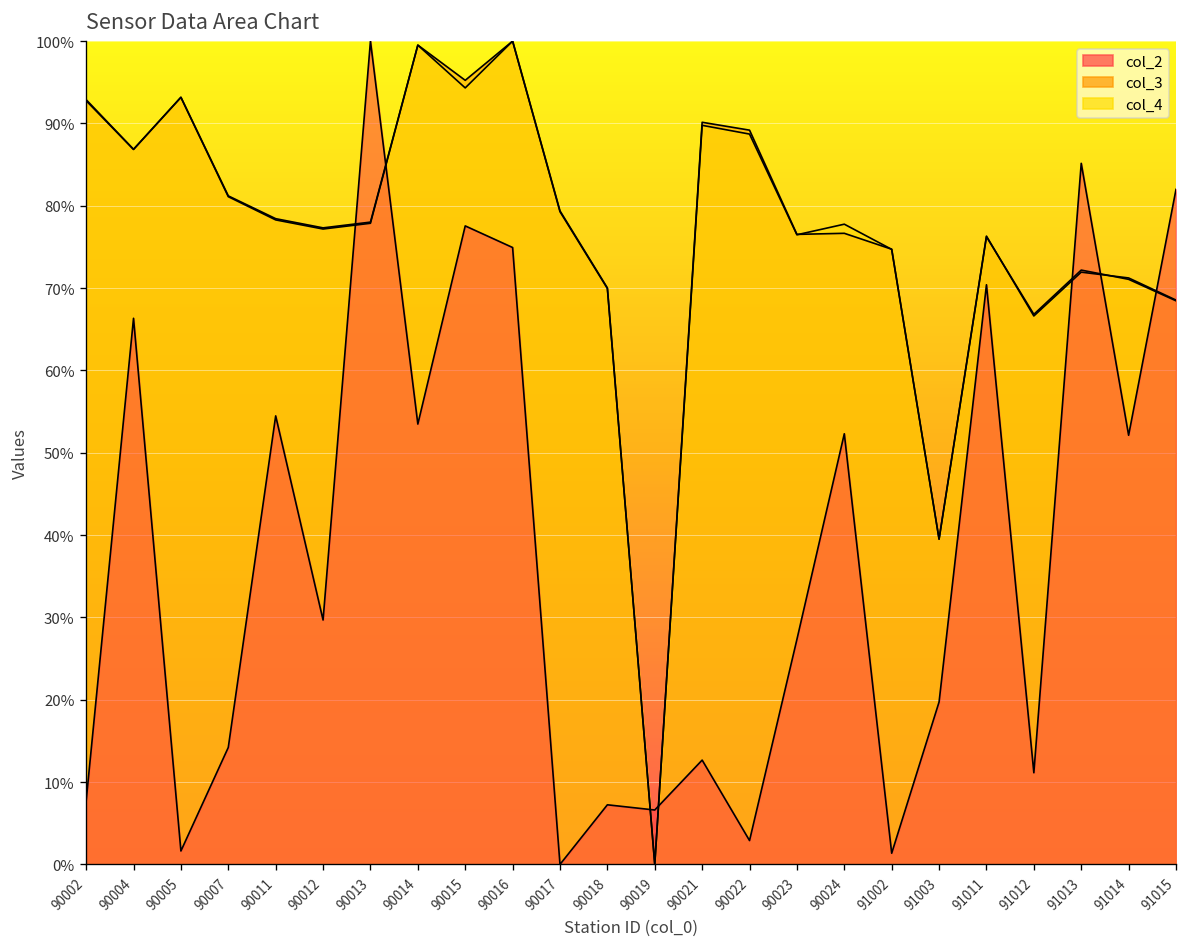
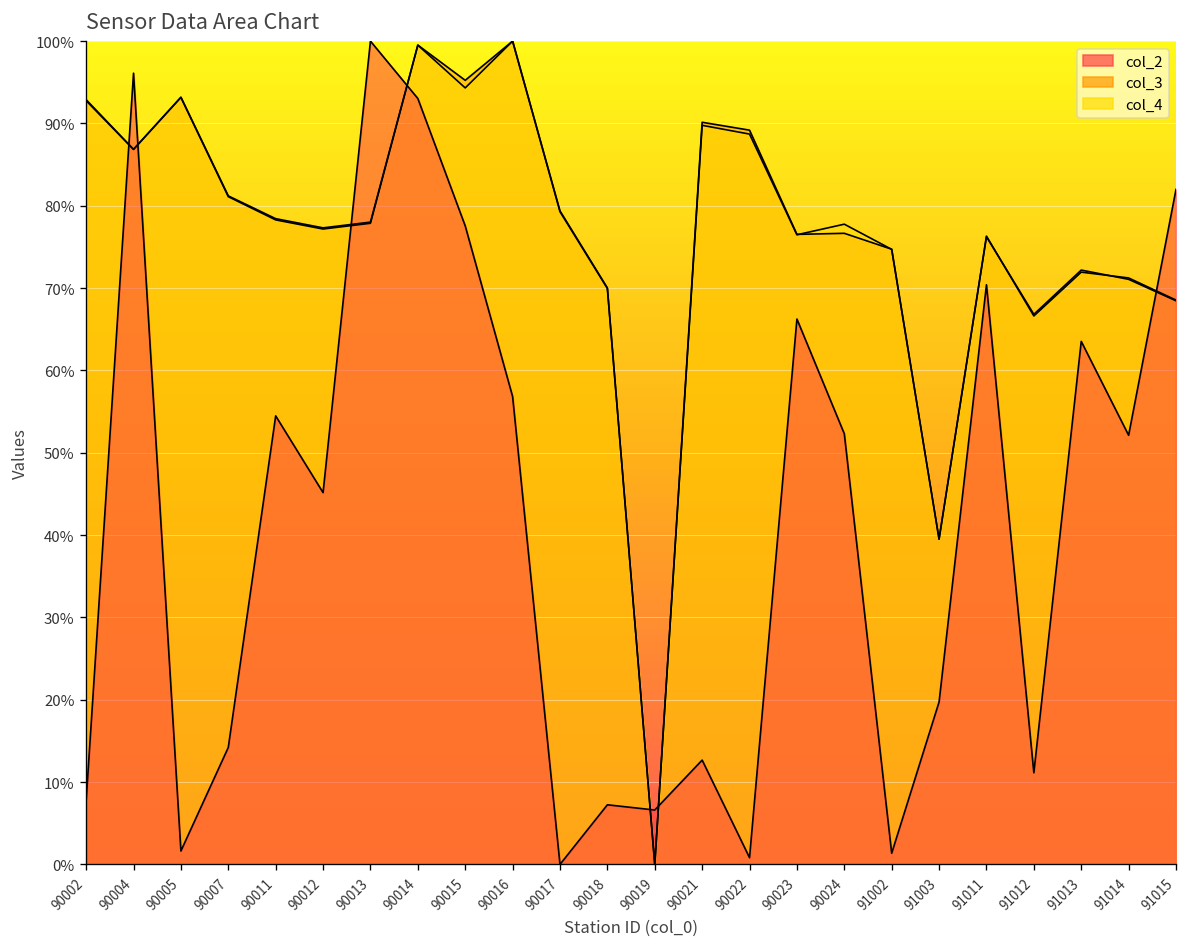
col_2, 90004: 66% -> 96%
col_2, 90012: 30% -> 45%
col_2, 90014: 53% -> 93%
col_2, 90016: 75% -> 57%
col_2, 90022: 3% -> 1%
col_2, 90023: 27% -> 66%
col_2, 91013: 85% -> 64%
